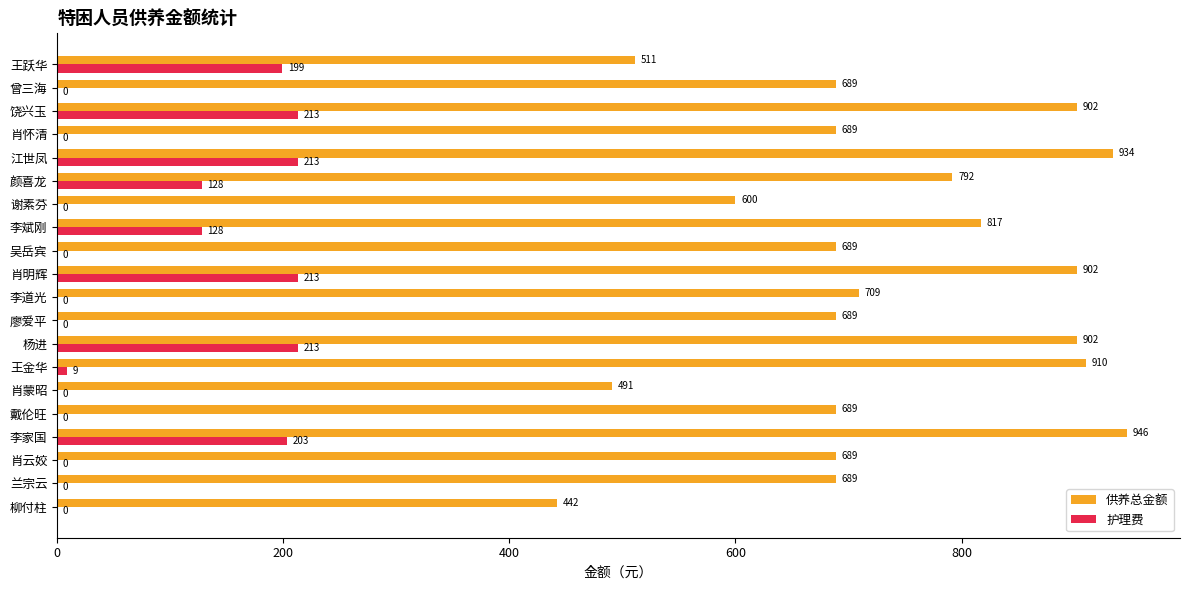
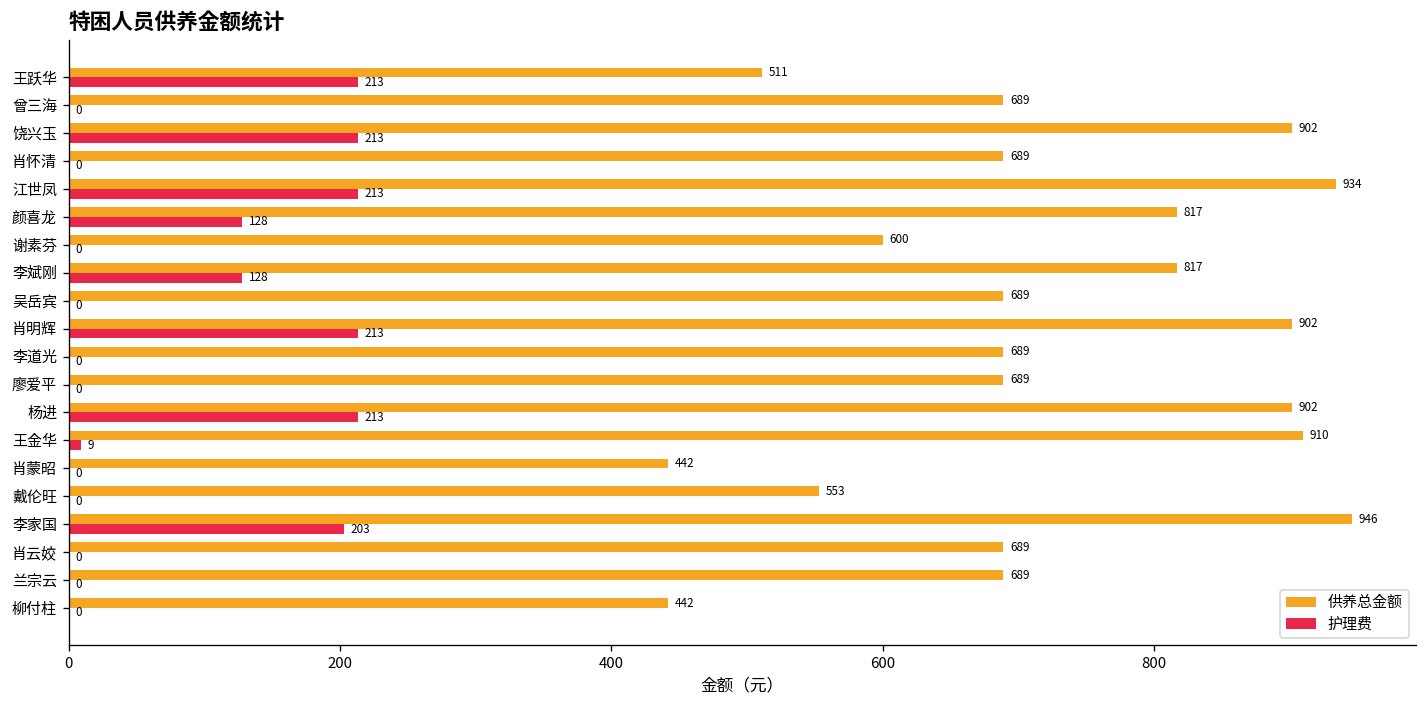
护理费, 王跃华: 199 -> 213
供养总金额, 颜喜龙: 792 -> 817
供养总金额, 李道光: 709 -> 689
供养总金额, 肖蒙昭: 491 -> 442
供养总金额, 戴伦旺: 689 -> 553
